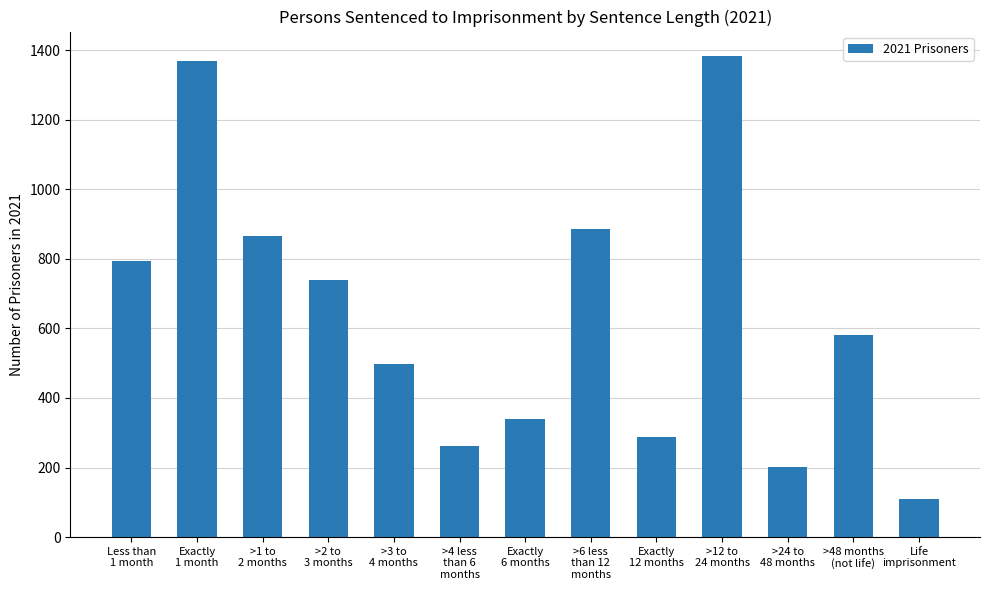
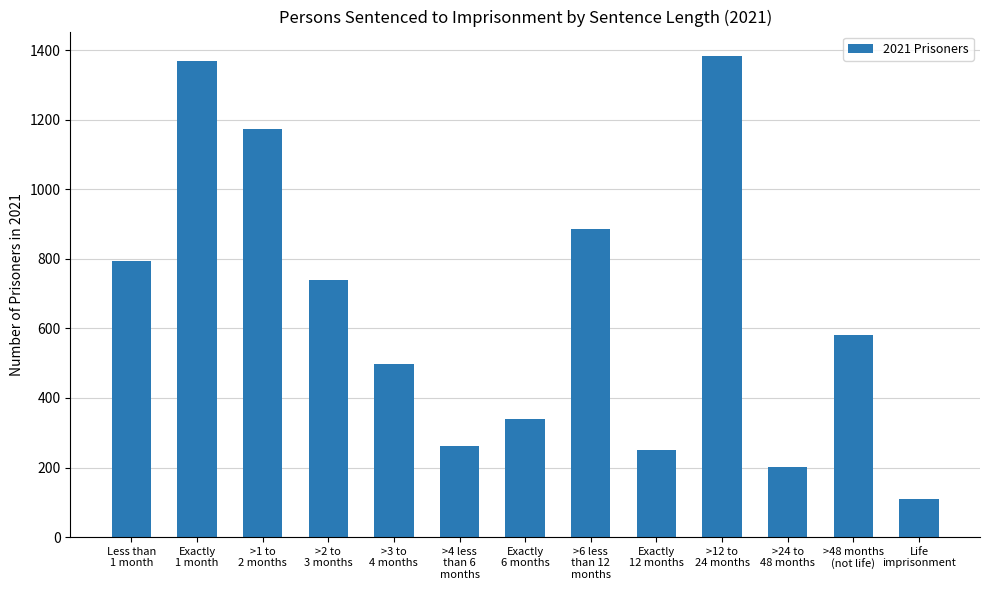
>1 to 2 months: 870 -> 1170
Exactly 12 months: 290 -> 250
